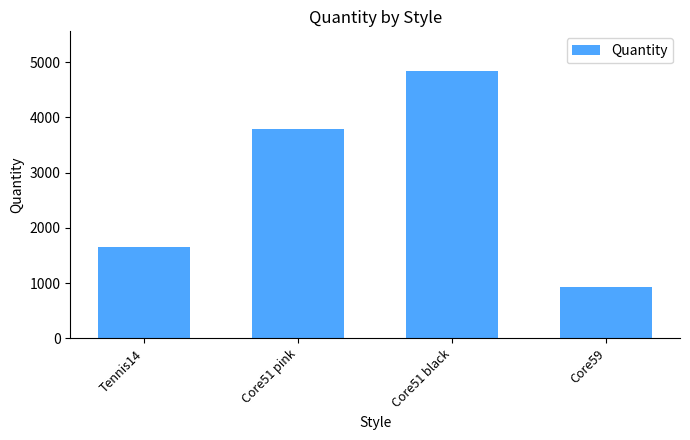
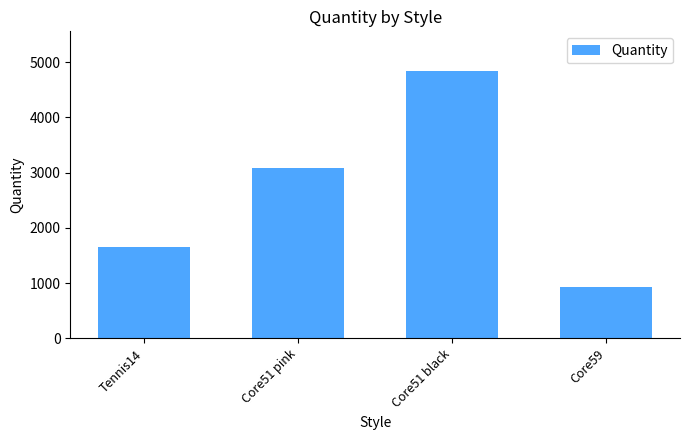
Core51 pink: 3800 -> 3100
